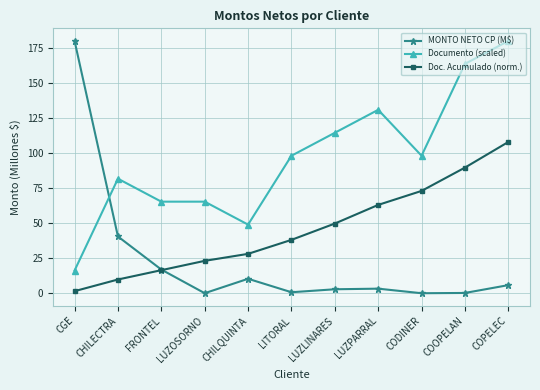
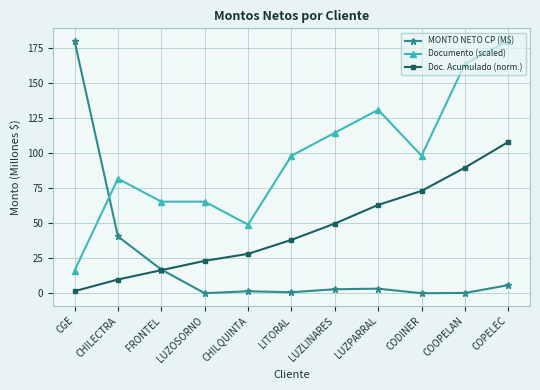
MONTO NETO CP (M$), CHILQUINTA: 10 -> 2
